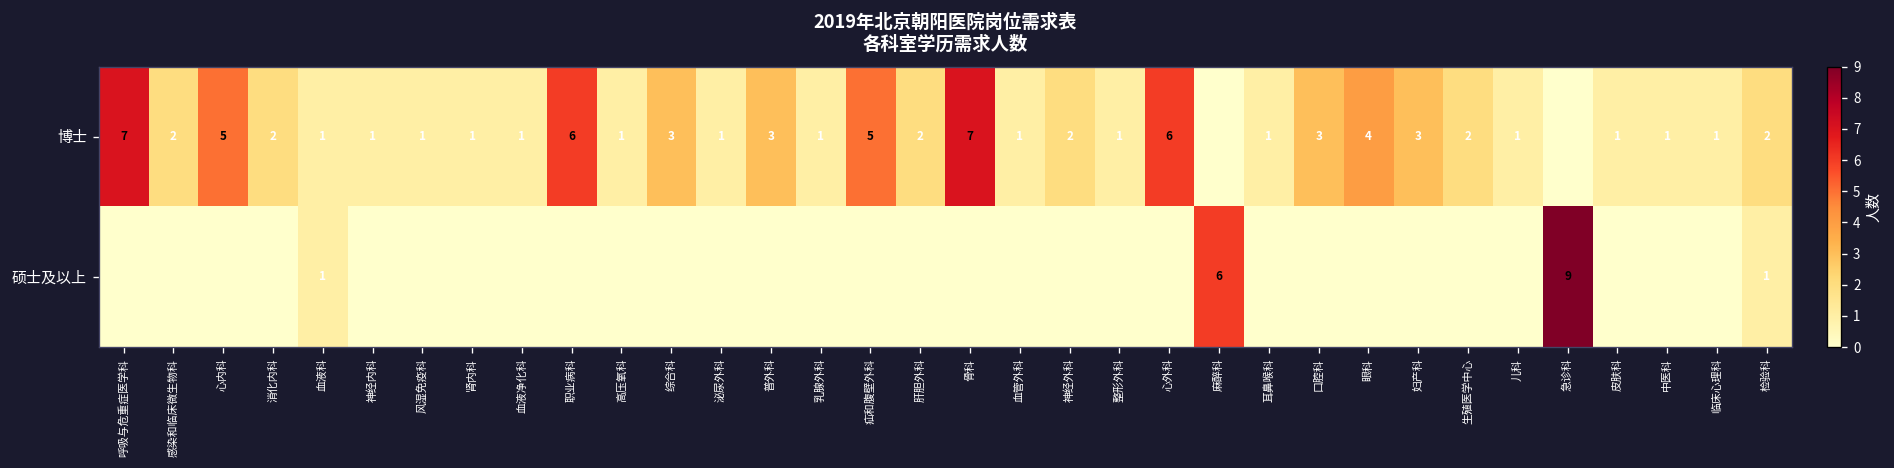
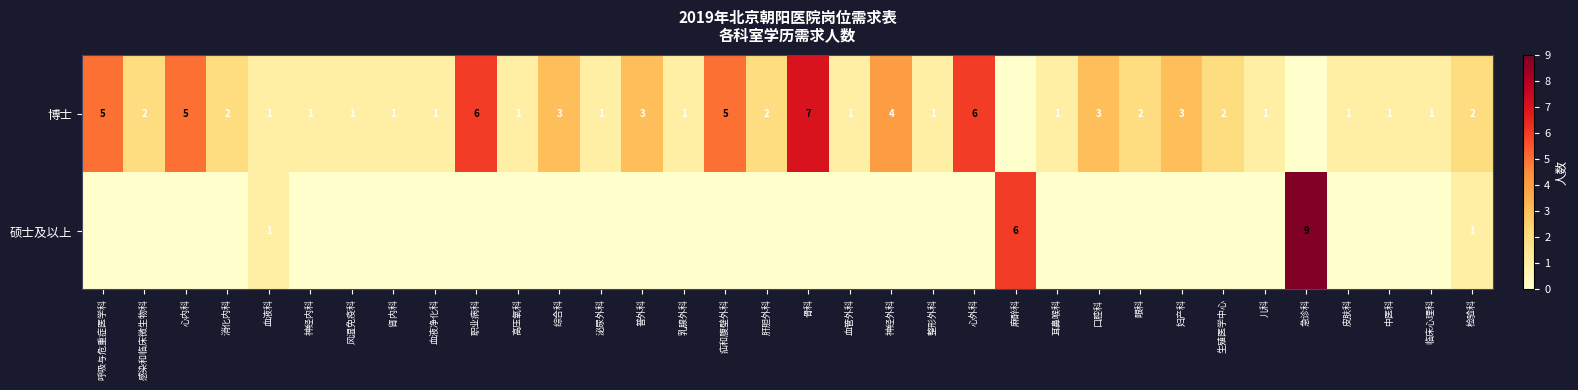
博士, 呼吸与危重症医学科: 7 -> 5
博士, 神经外科: 2 -> 4
博士, 眼科: 4 -> 2
